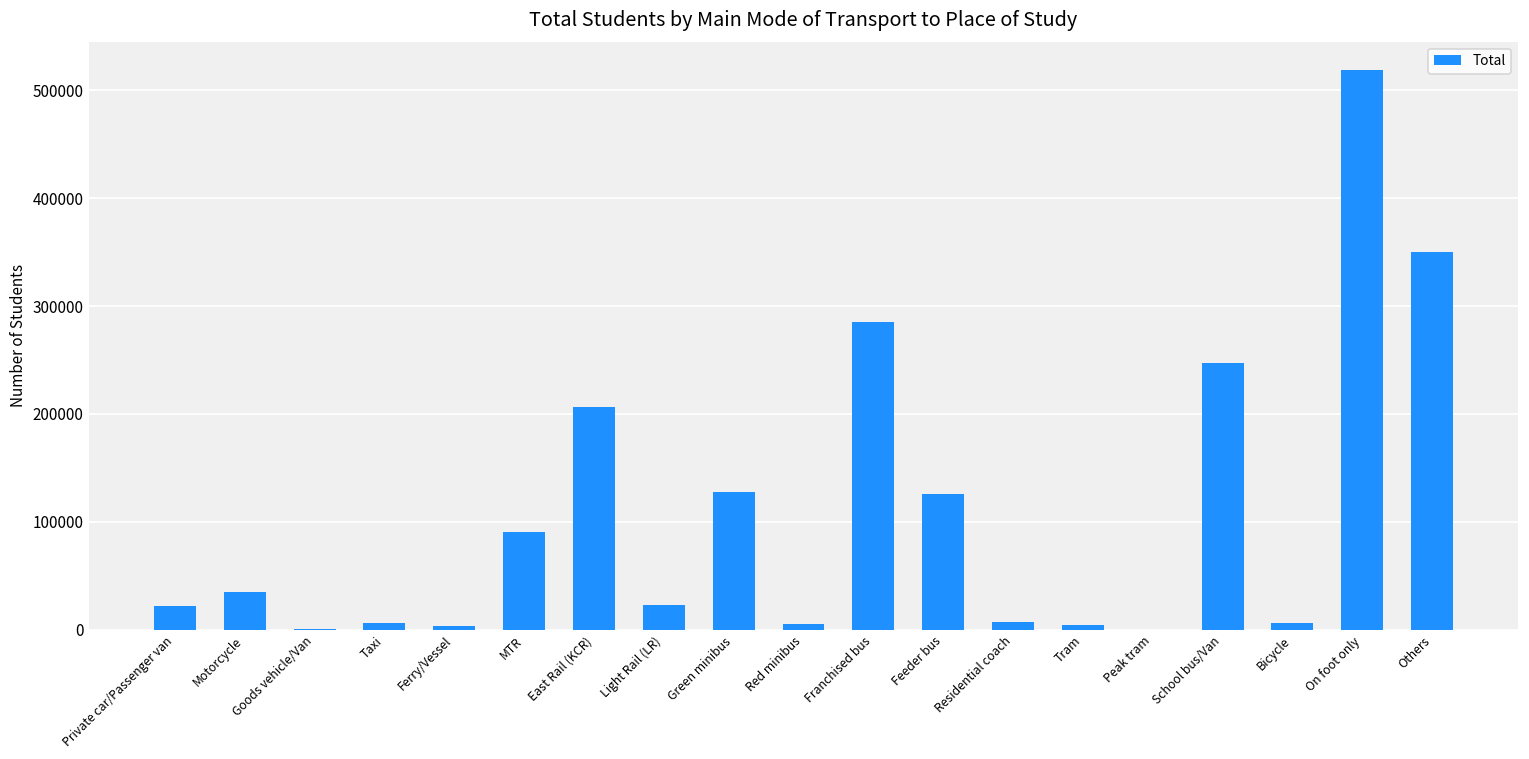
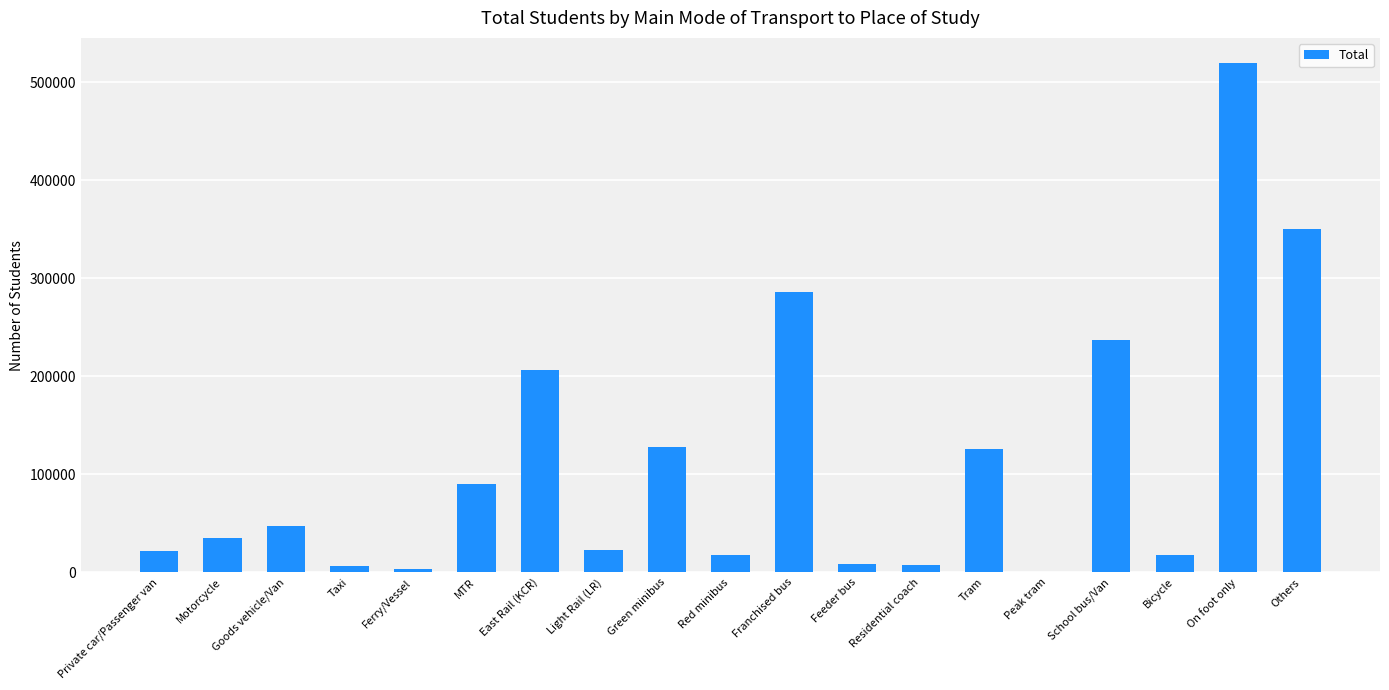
Goods vehicle/Van: 0 -> 50000
Red minibus: 0 -> 20000
Feeder bus: 130000 -> 10000
Tram: 0 -> 130000
School bus/Van: 250000 -> 240000
Bicycle: 10000 -> 20000
